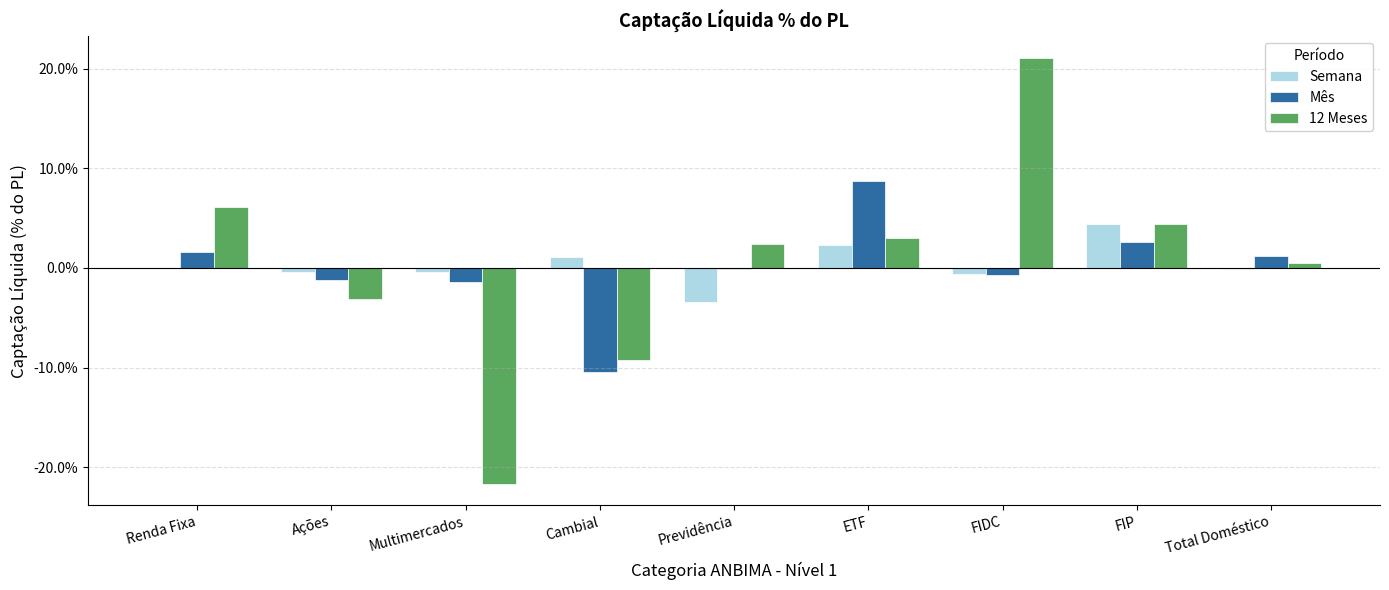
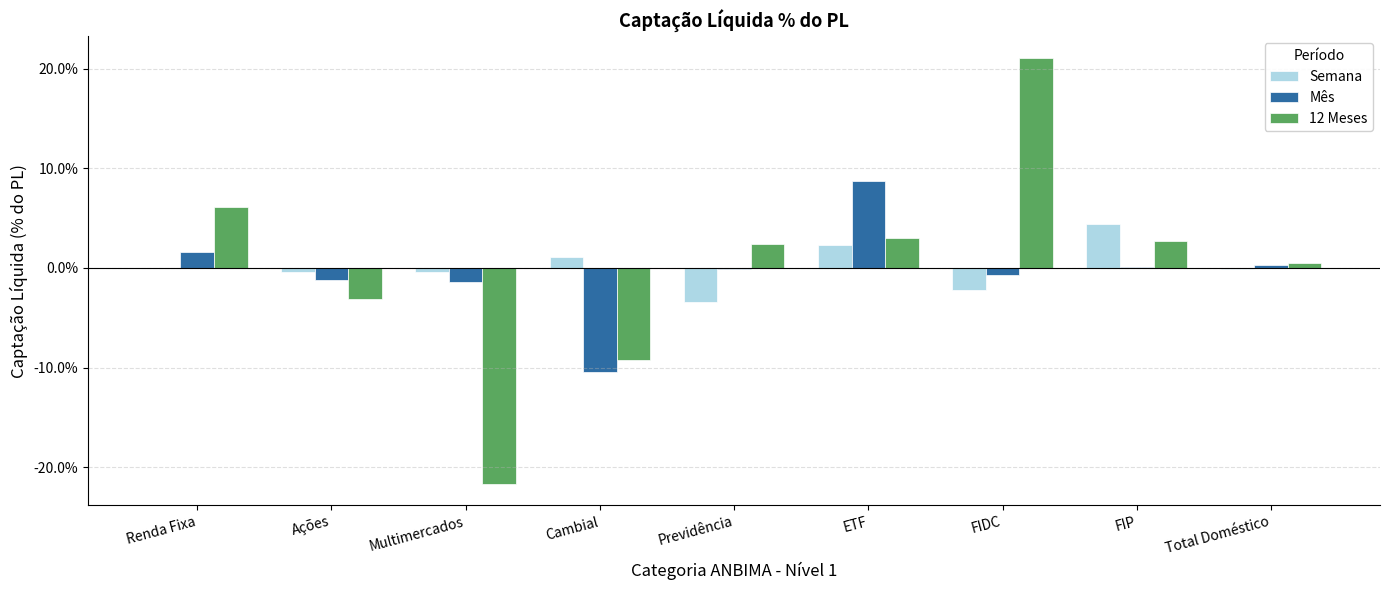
Semana, FIDC: -1% -> -2%
Mês, FIP: 3% -> 0%
12 Meses, FIP: 4% -> 3%
Mês, Total Doméstico: 1% -> 0%
